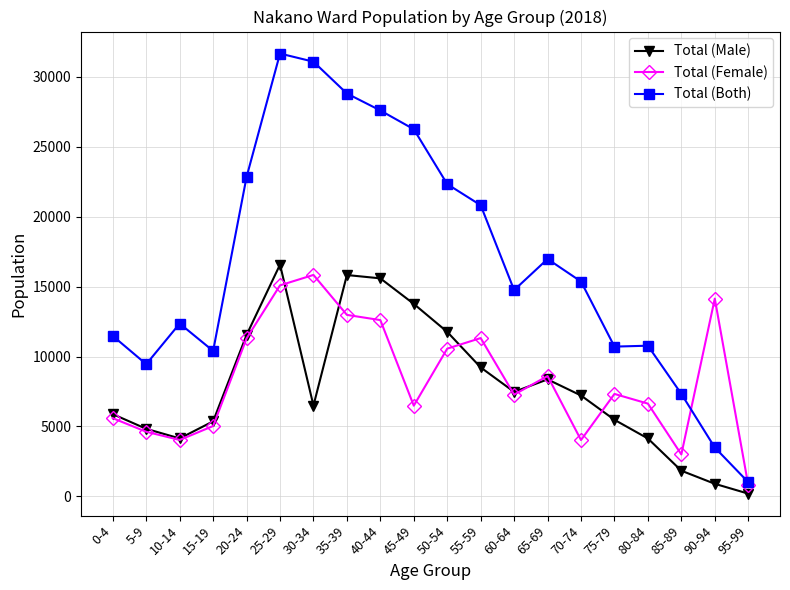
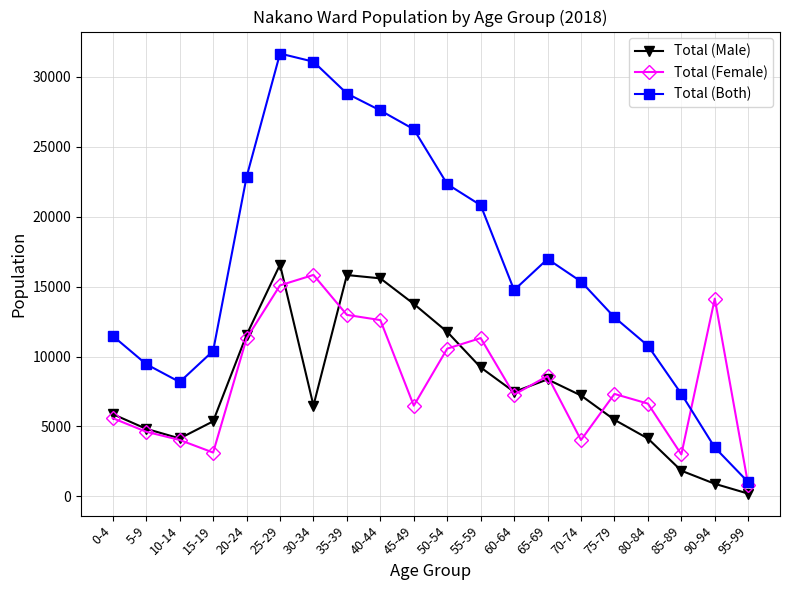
Total (Both), 10-14: 12400 -> 8200
Total (Female), 15-19: 5000 -> 3100
Total (Both), 75-79: 10700 -> 12800
